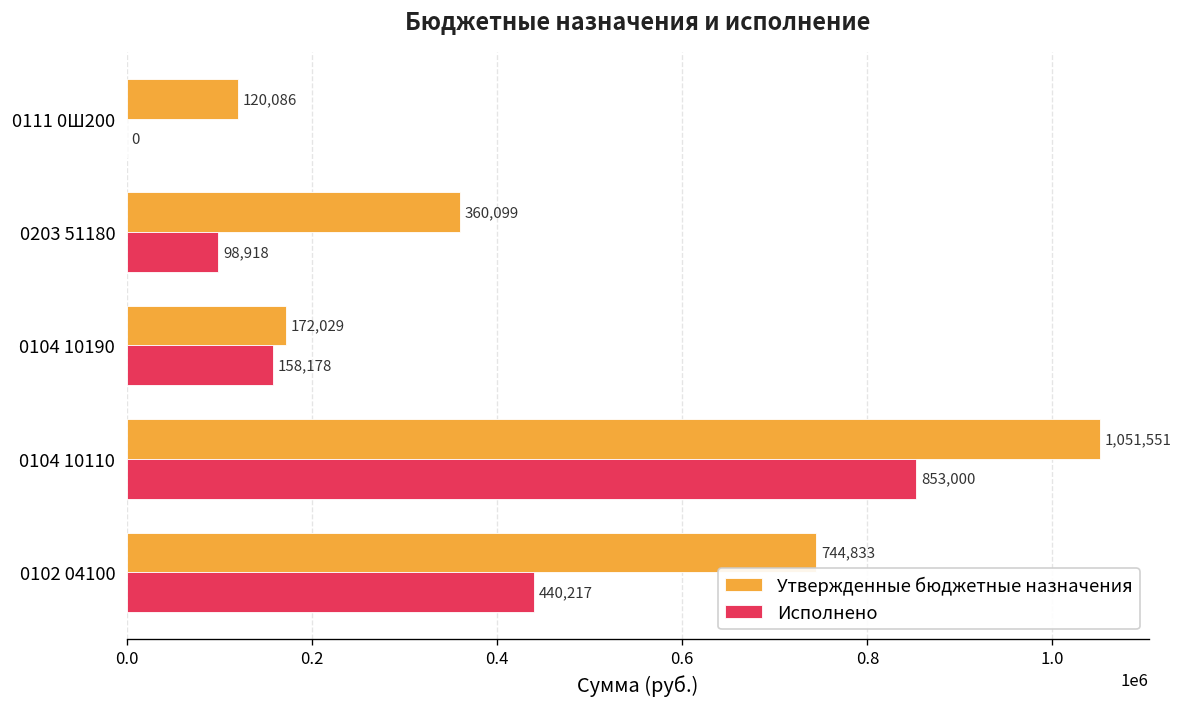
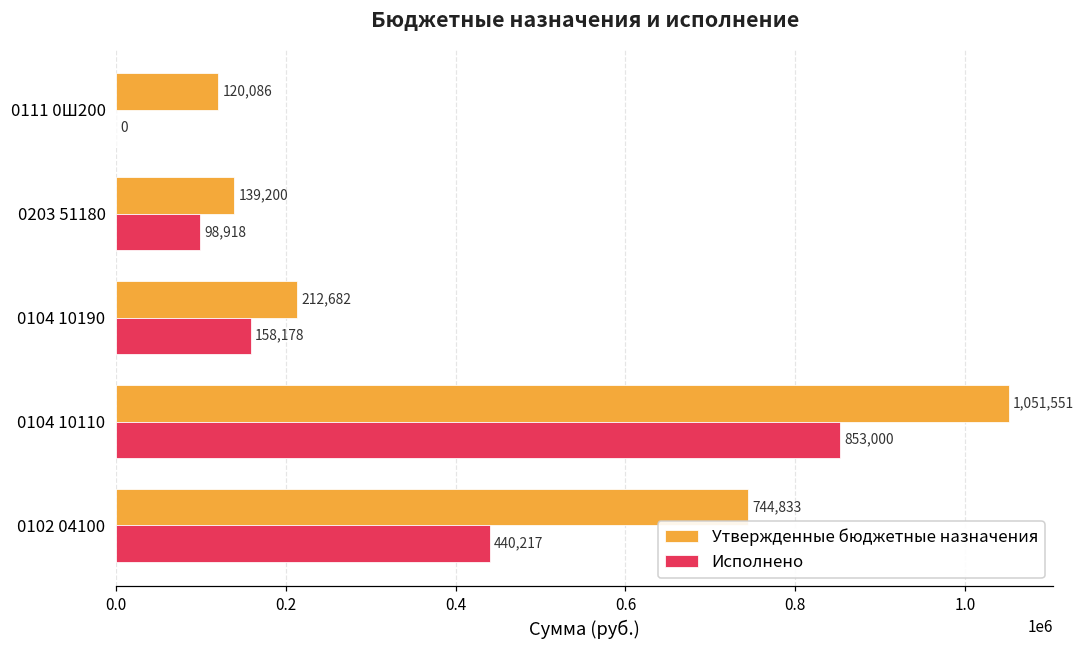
Утвержденные бюджетные назначения, 0203 51180: 360,099 -> 139,200
Утвержденные бюджетные назначения, 0104 10190: 172,029 -> 212,682
